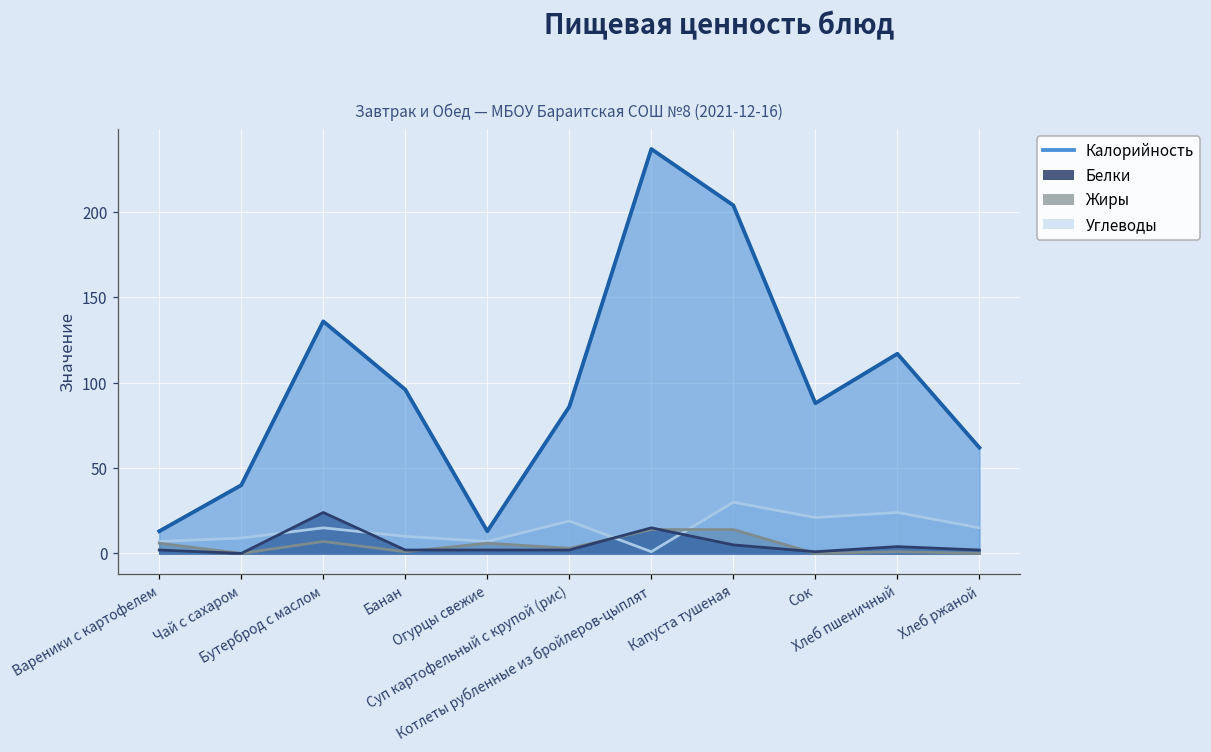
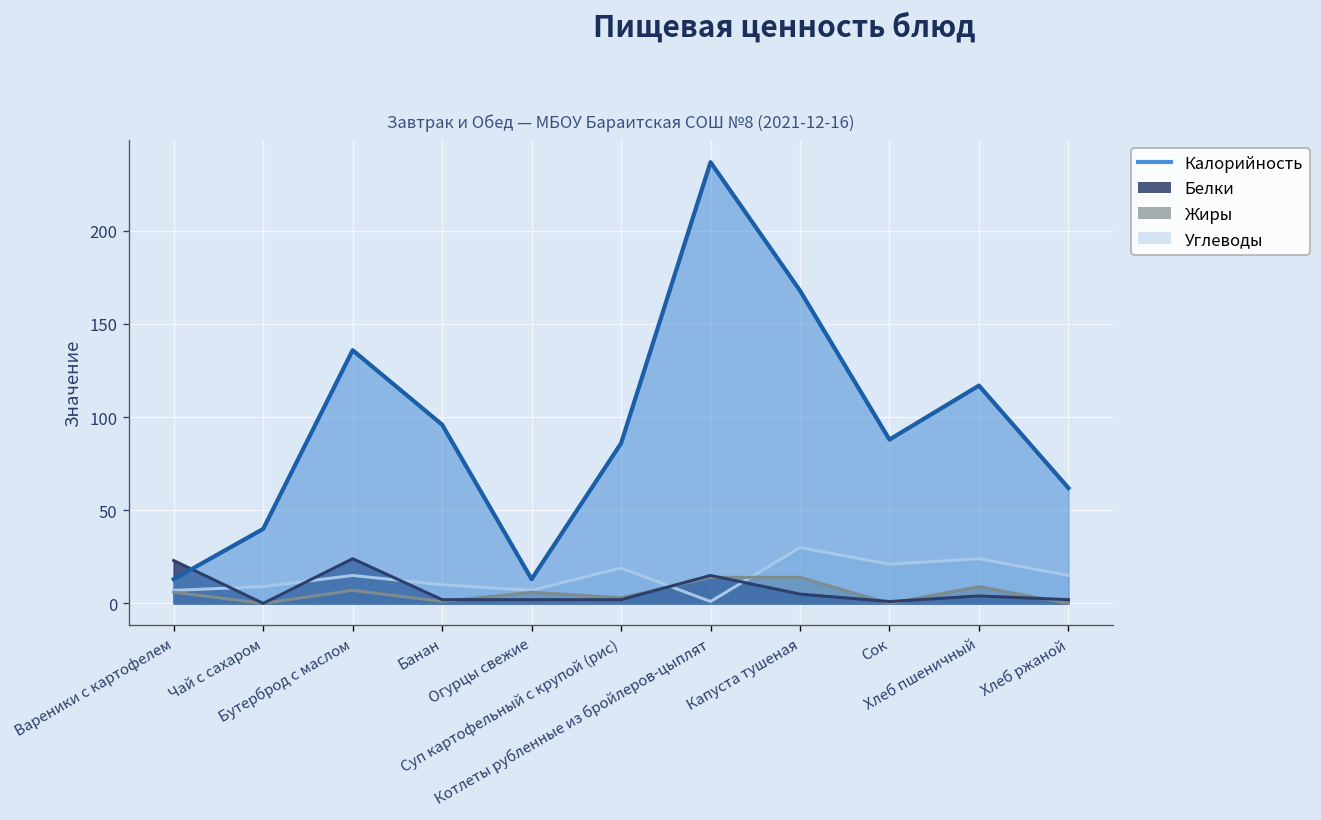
Белки, Вареники с картофелем: 2 -> 23
Калорийность, Капуста тушеная: 204 -> 168
Жиры, Хлеб пшеничный: 1 -> 9
